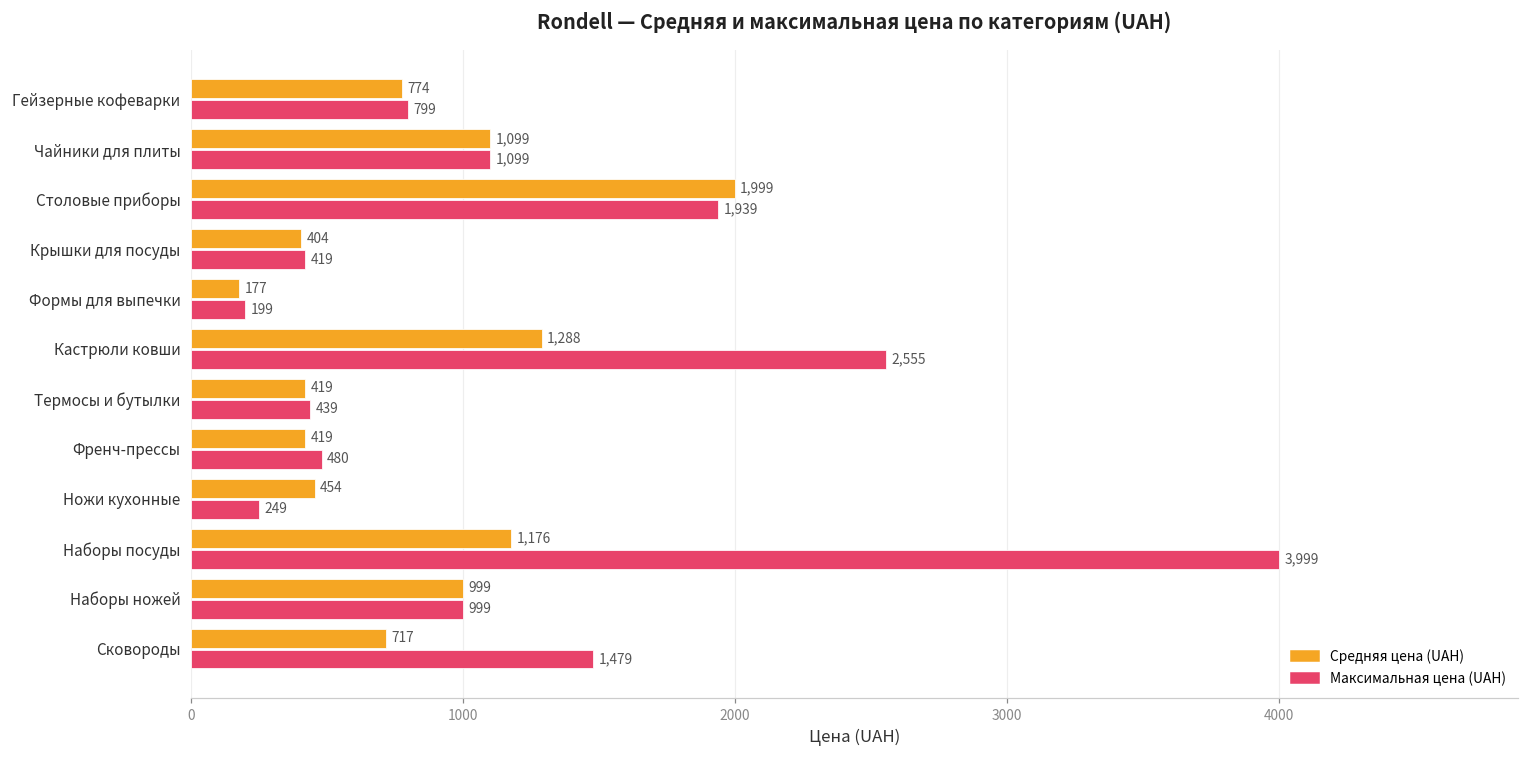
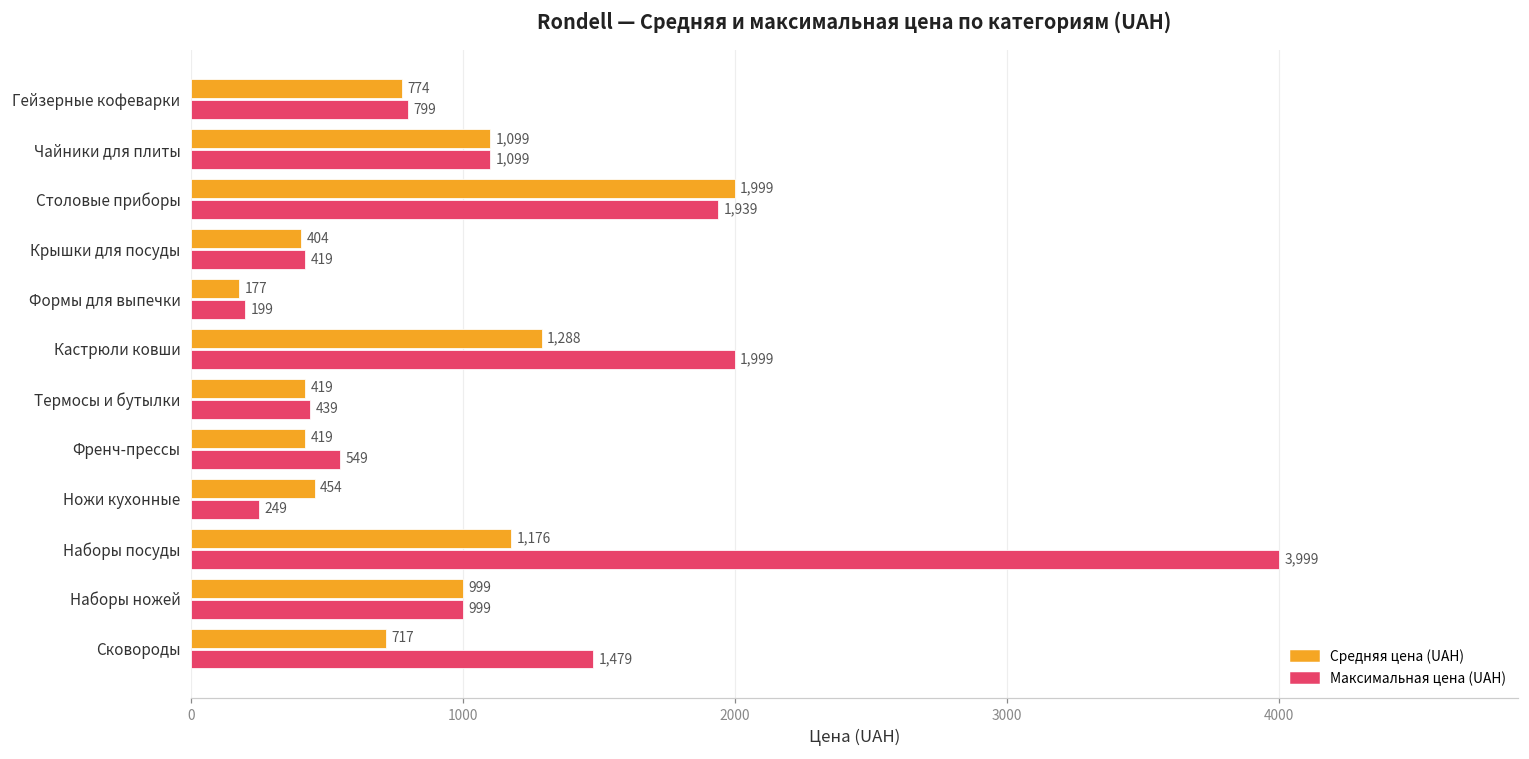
Максимальная цена (UAH), Кастрюли ковши: 2,555 -> 1,999
Максимальная цена (UAH), Френч-прессы: 480 -> 549
